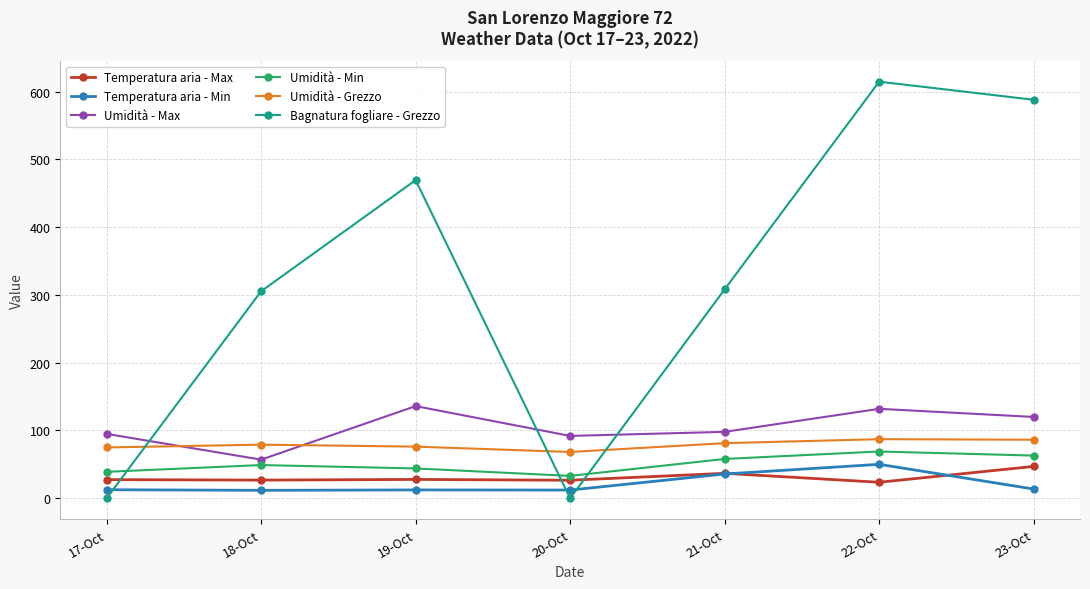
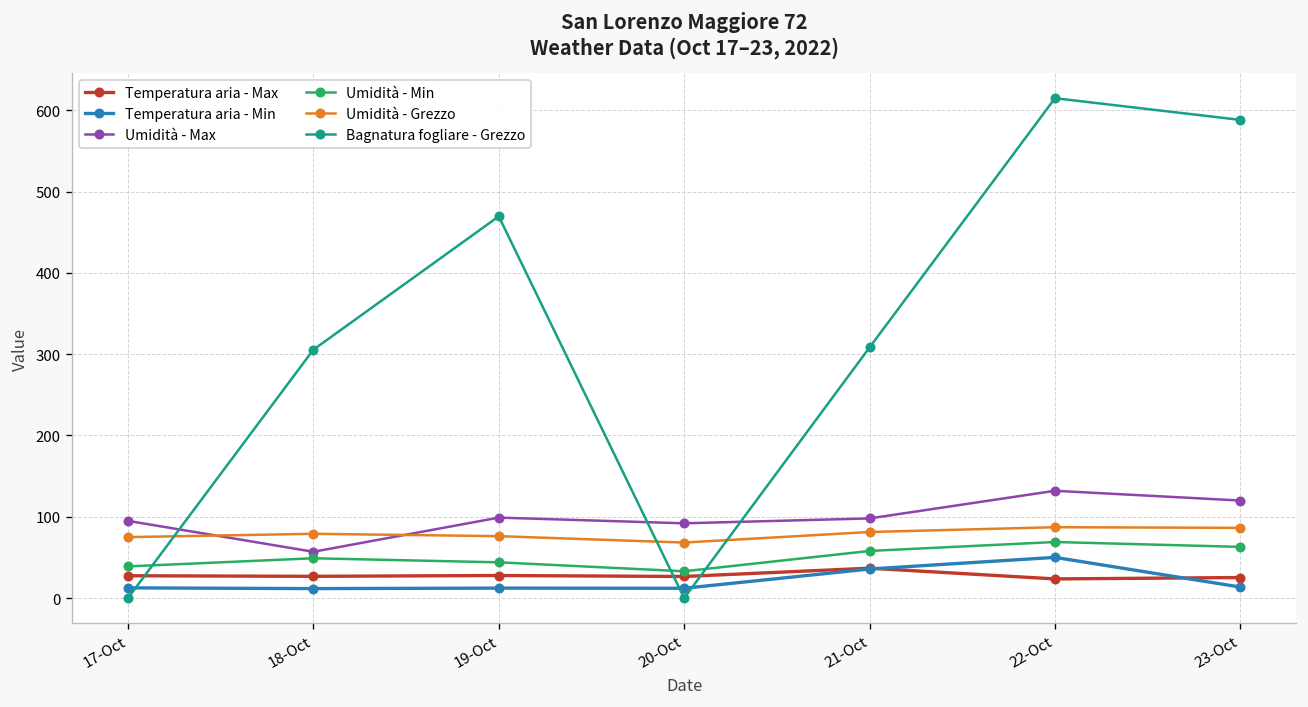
Umidità - Max, 19-Oct: 140 -> 100
Temperatura aria - Max, 23-Oct: 50 -> 30
